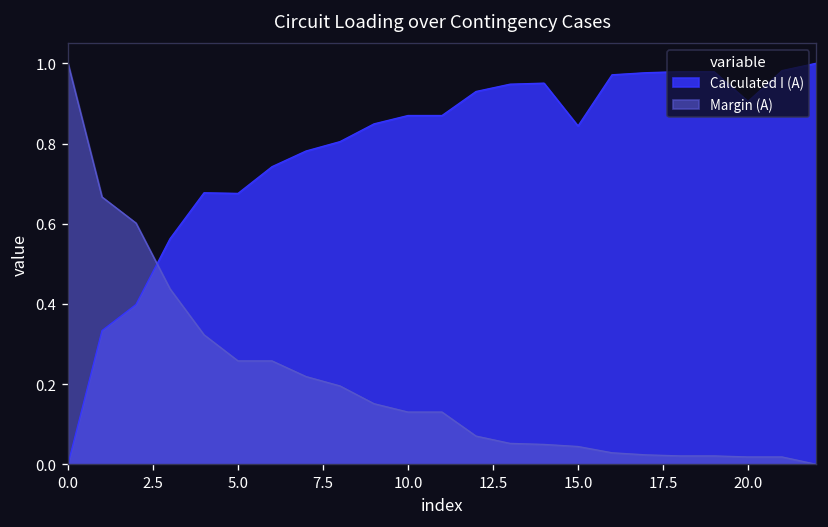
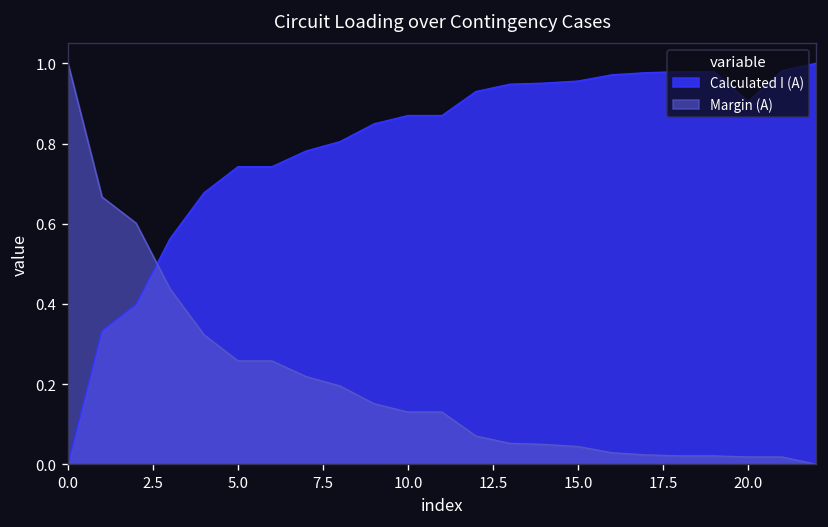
Calculated I (A), 5.0: 0.68 -> 0.74
Calculated I (A), 15.0: 0.84 -> 0.96
